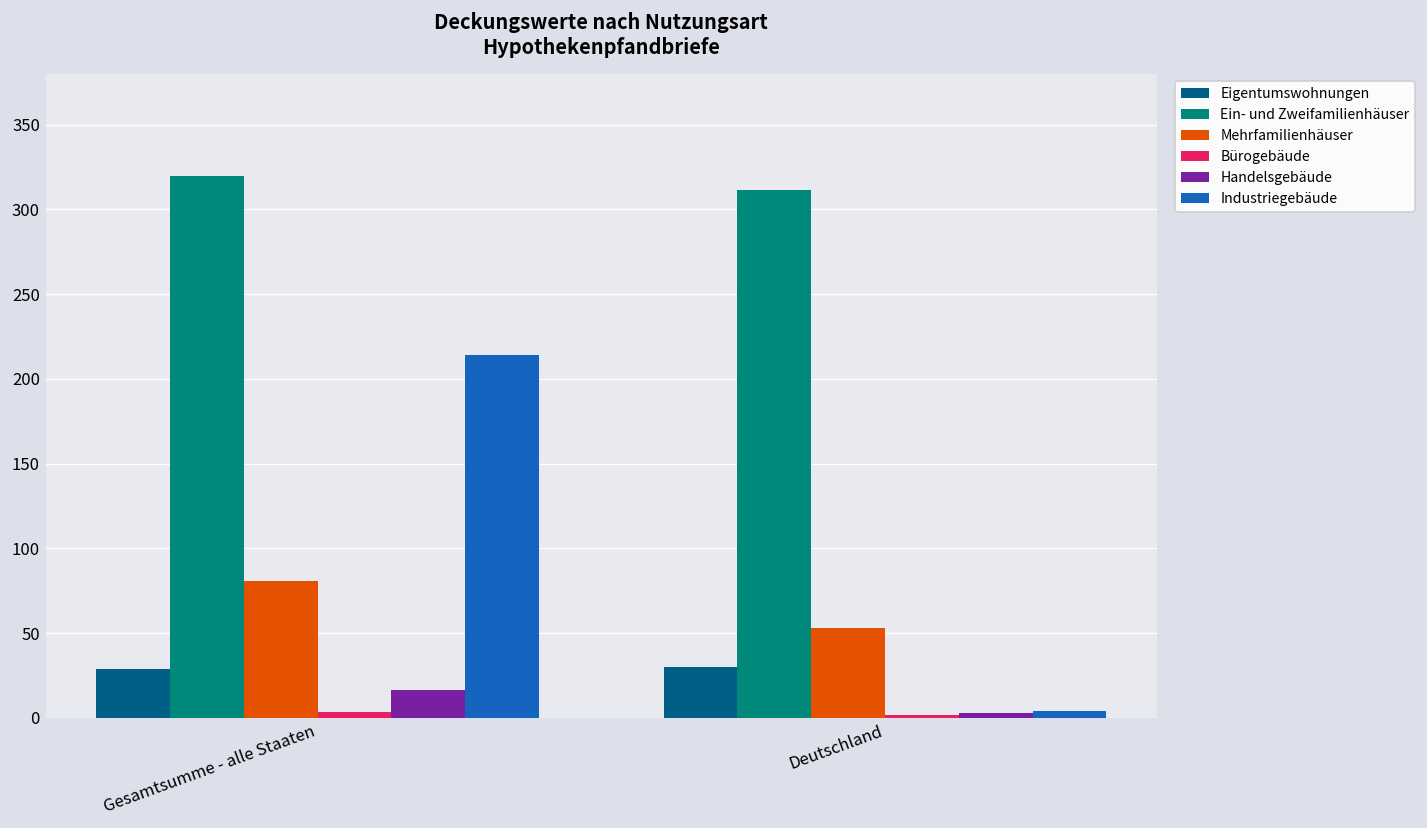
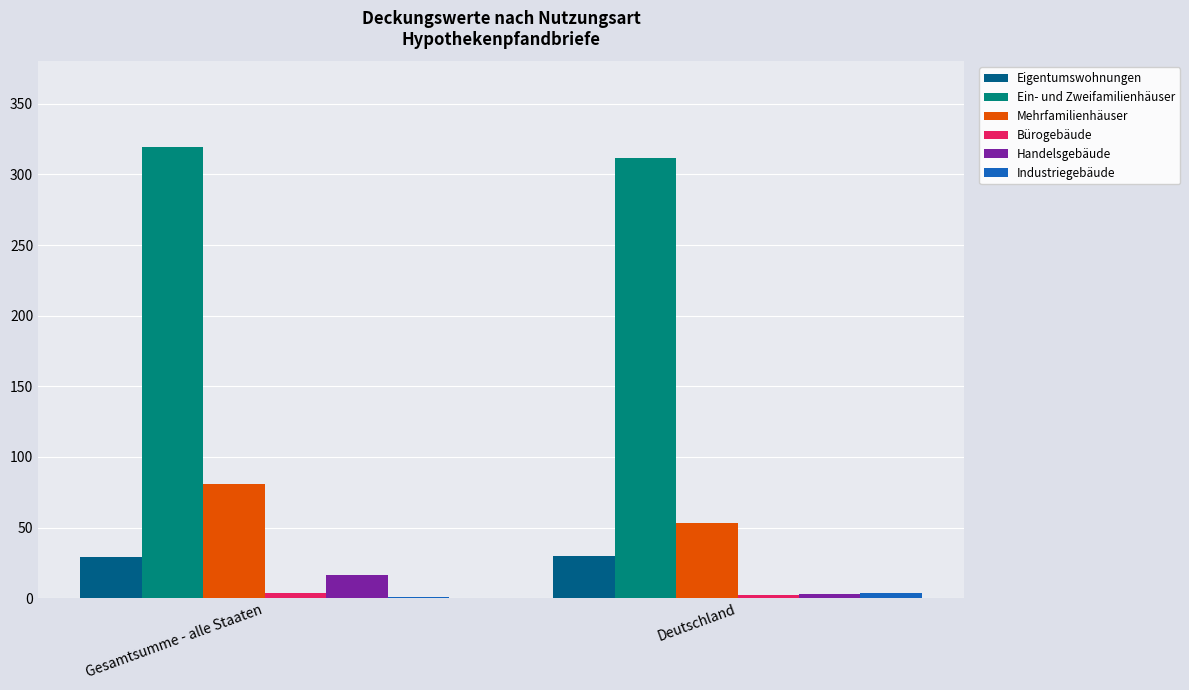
Industriegebäude, Gesamtsumme - alle Staaten: 214 -> 1
